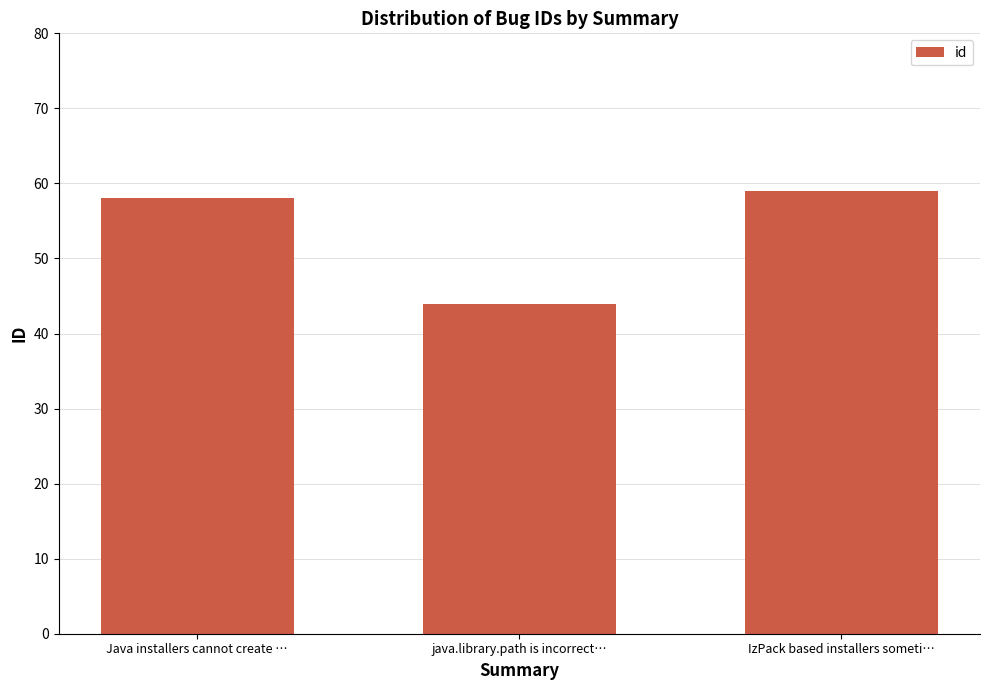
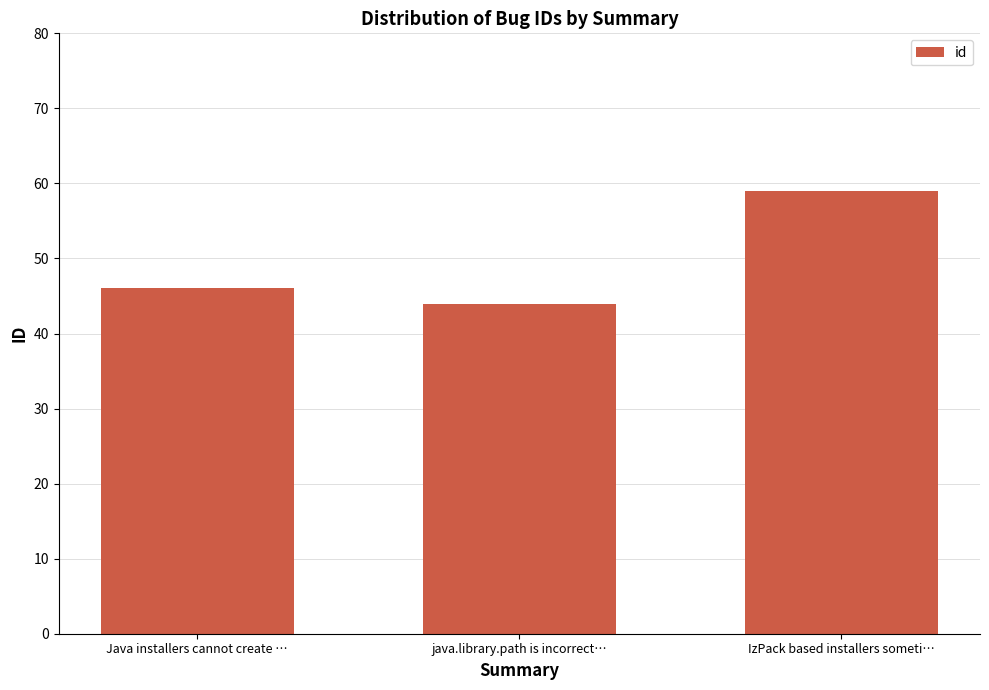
Java installers cannot create …: 58 -> 46
